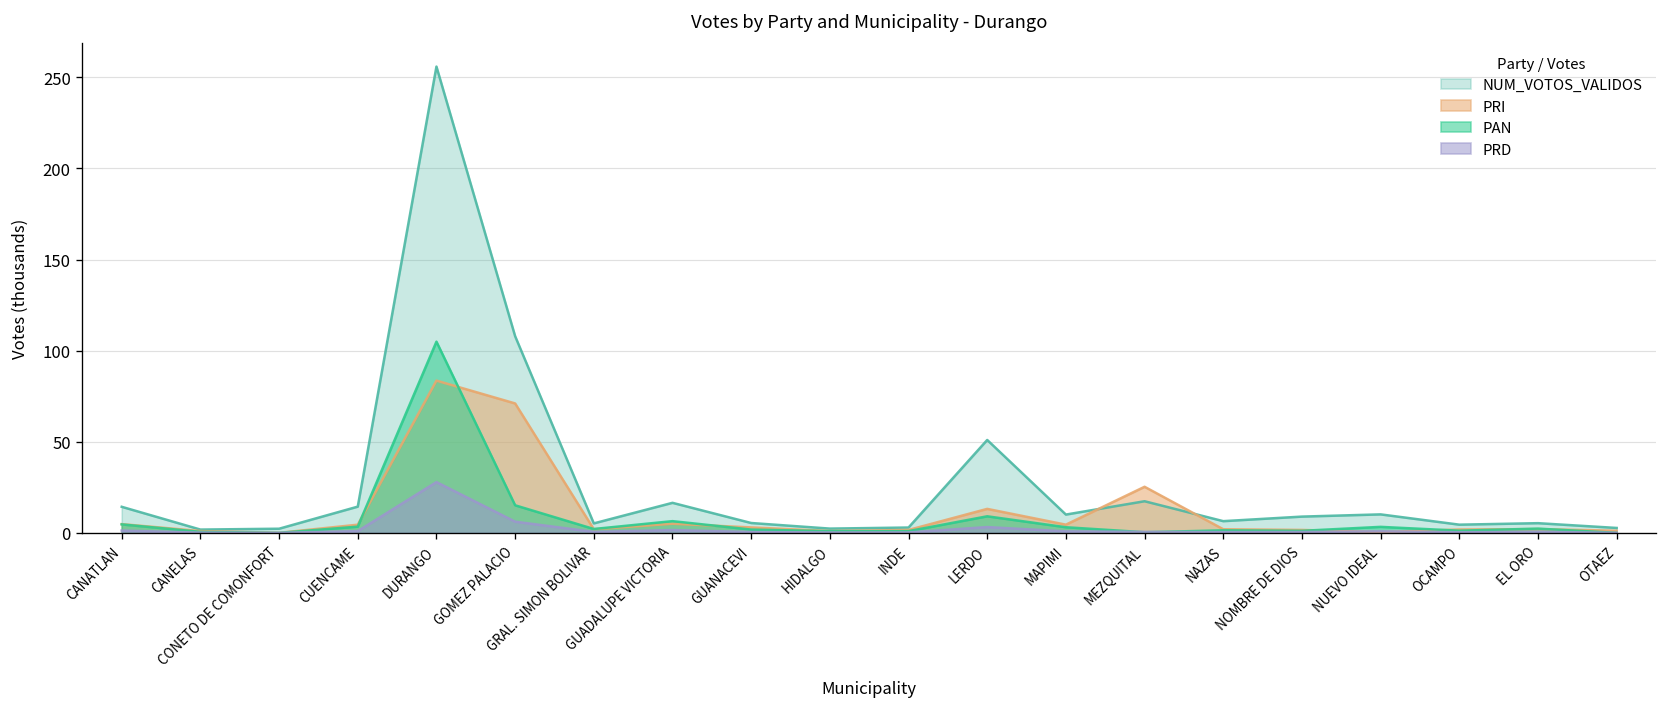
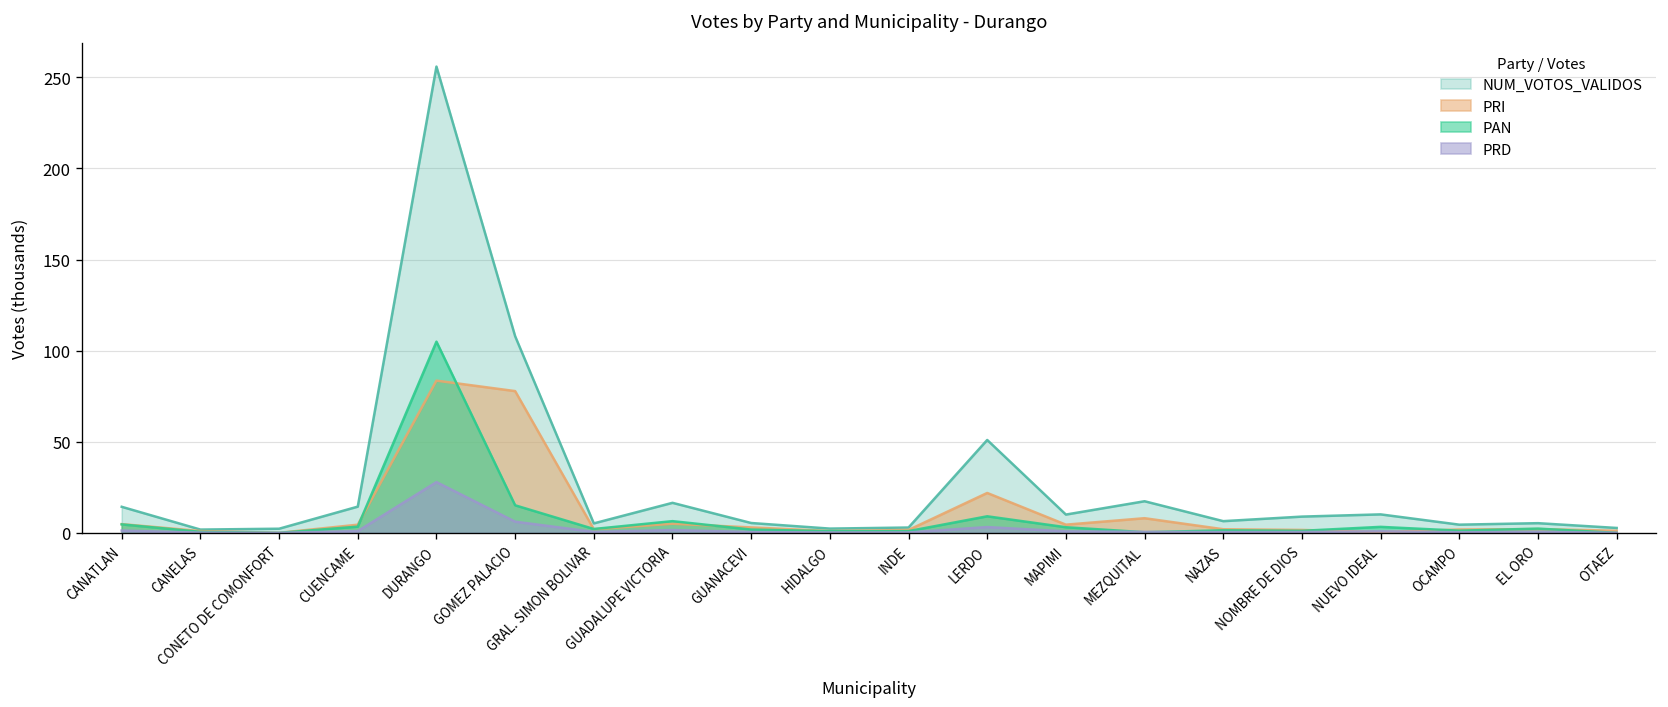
PRI, GOMEZ PALACIO: 71 -> 78
PRI, LERDO: 13 -> 22
PRI, MEZQUITAL: 25 -> 8
